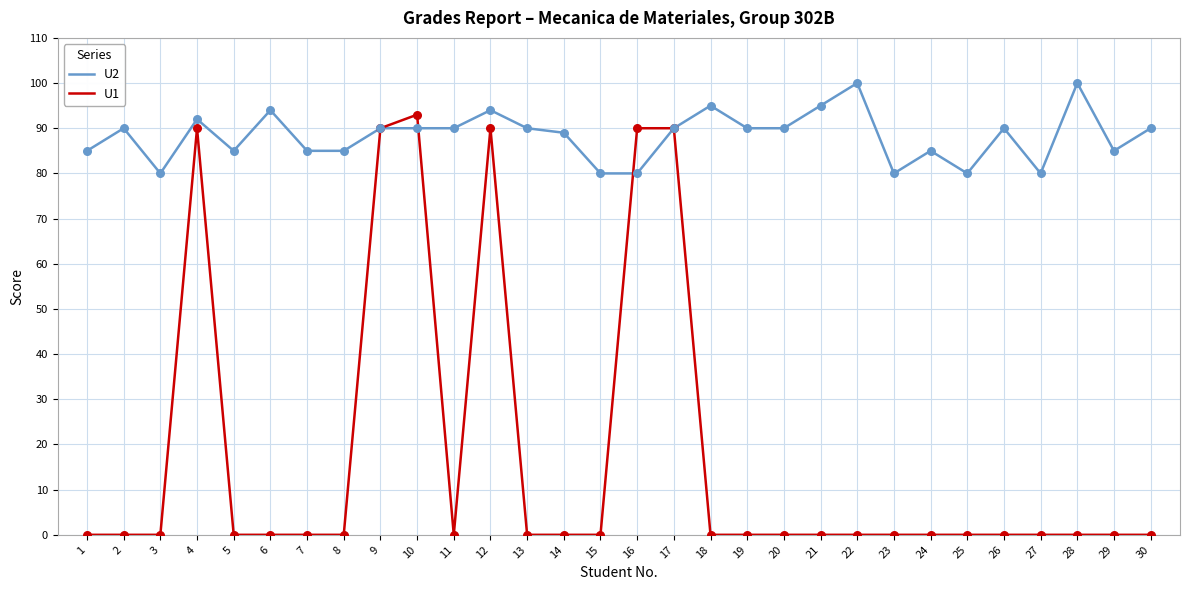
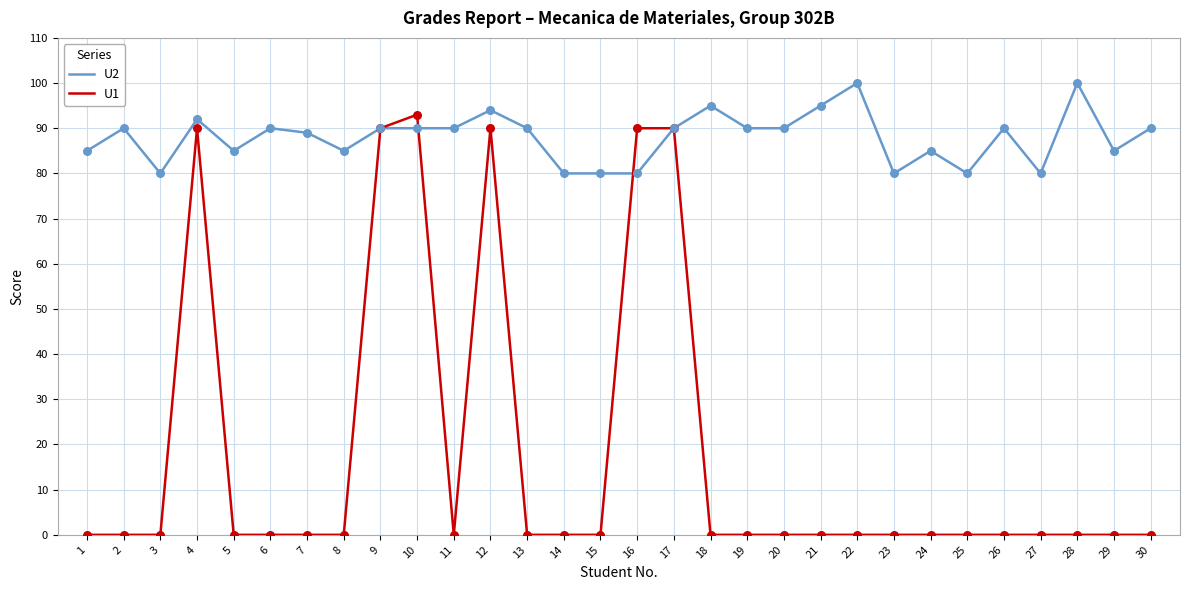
U2, 6: 94 -> 90
U2, 7: 85 -> 89
U2, 14: 89 -> 80
